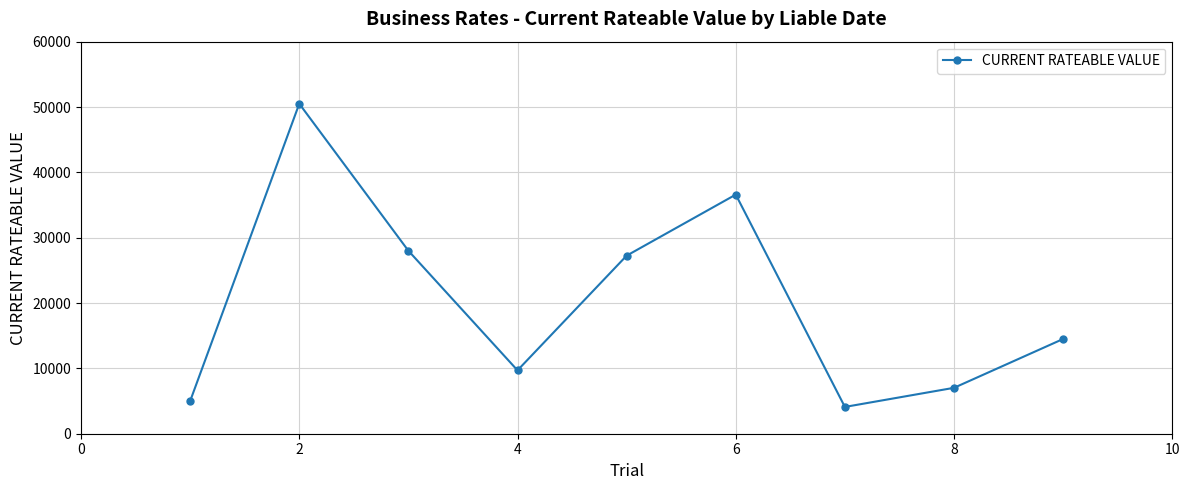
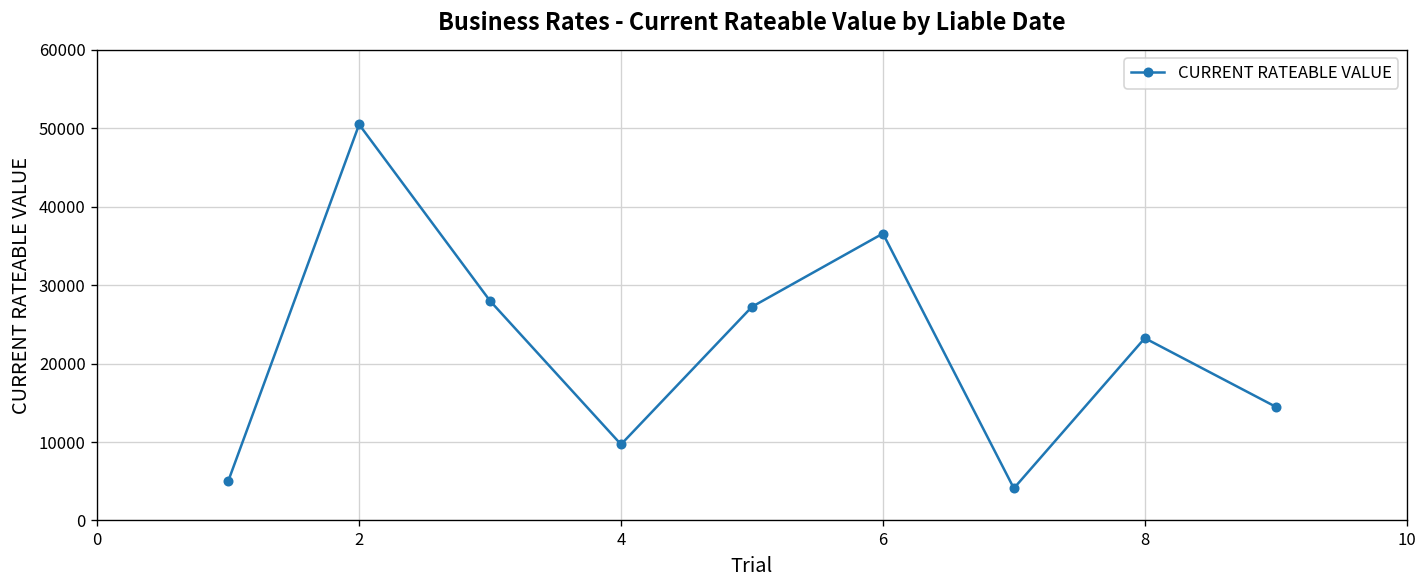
8: 7000 -> 23000
